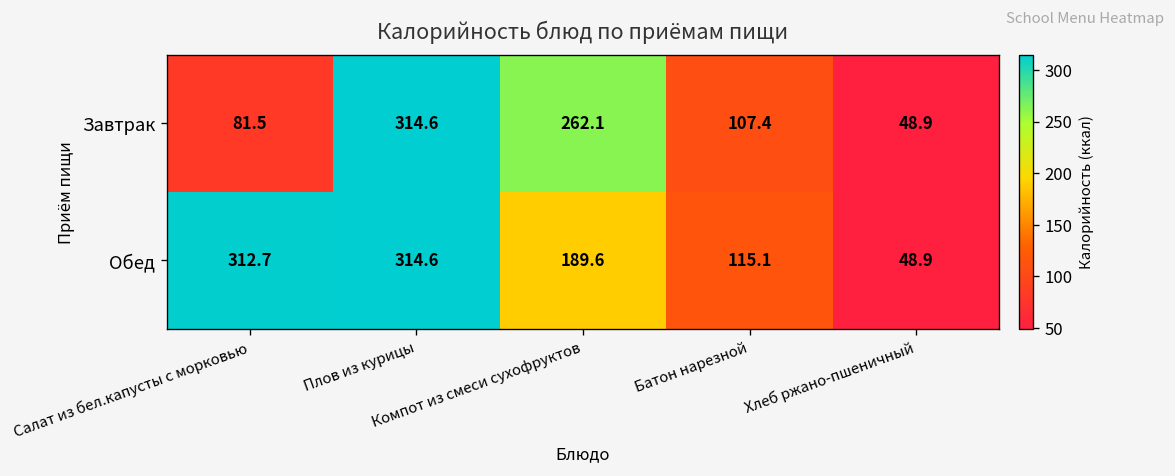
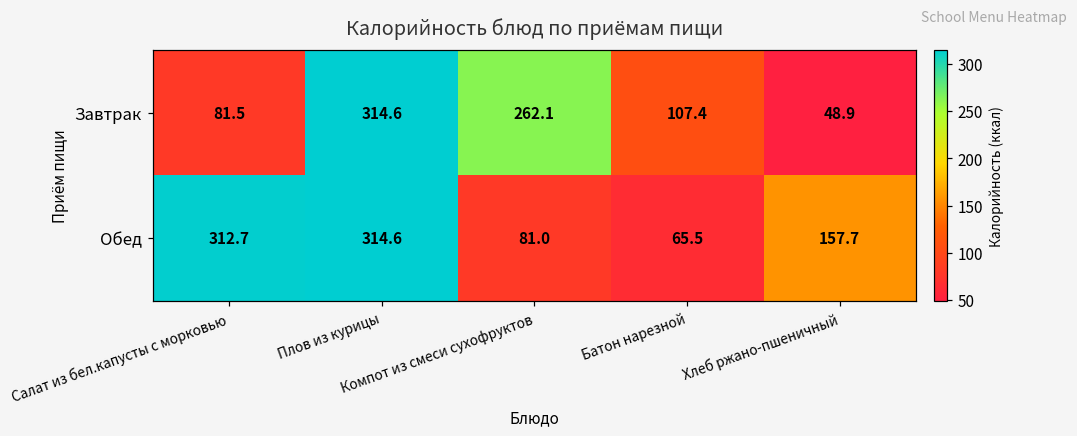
Обед, Компот из смеси сухофруктов: 189.6 -> 81.0
Обед, Батон нарезной: 115.1 -> 65.5
Обед, Хлеб ржано-пшеничный: 48.9 -> 157.7
